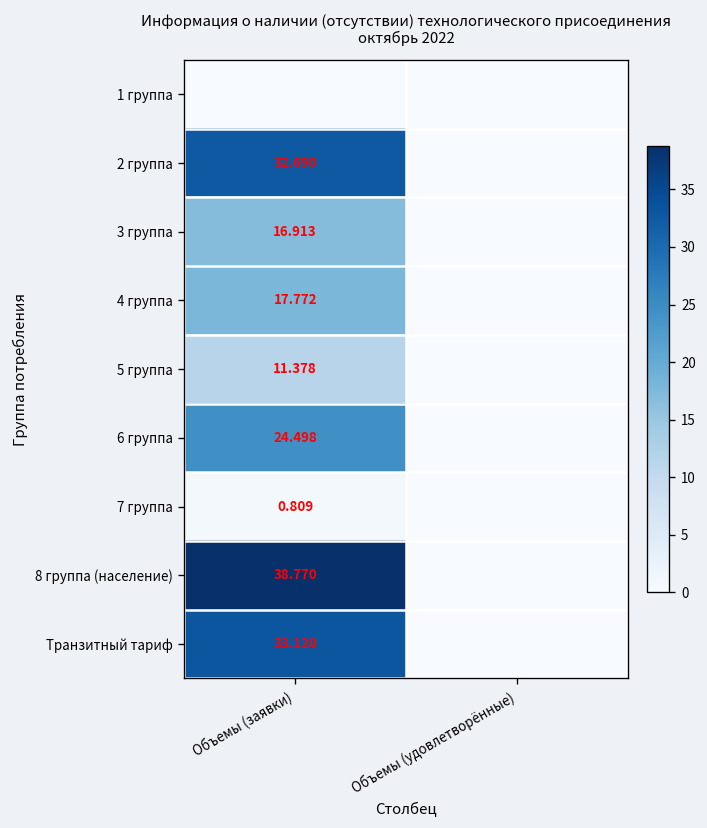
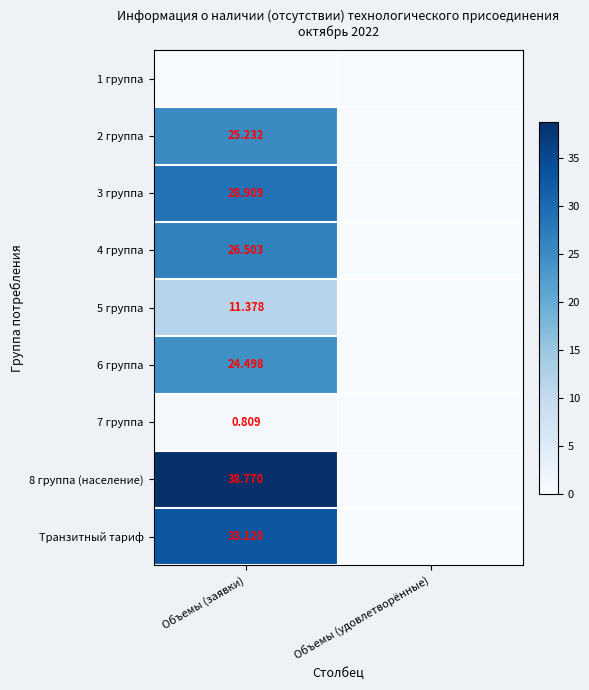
2 группа, Объемы (заявки): 32.690 -> 25.232
3 группа, Объемы (заявки): 16.913 -> 28.909
4 группа, Объемы (заявки): 17.772 -> 26.503
